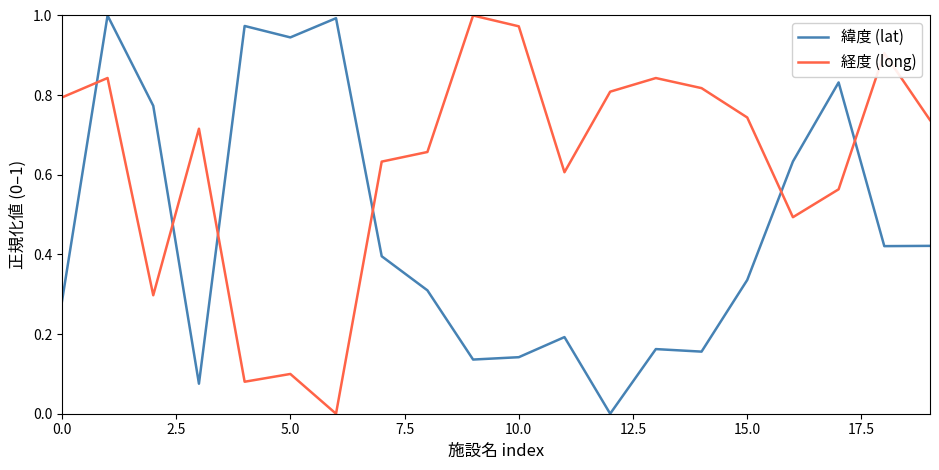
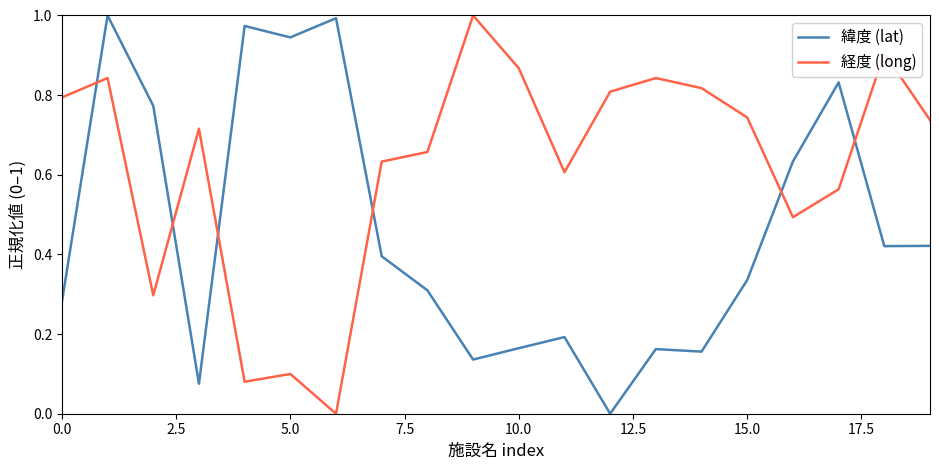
緯度 (lat), 10.0: 0.14 -> 0.16
経度 (long), 10.0: 0.97 -> 0.87
